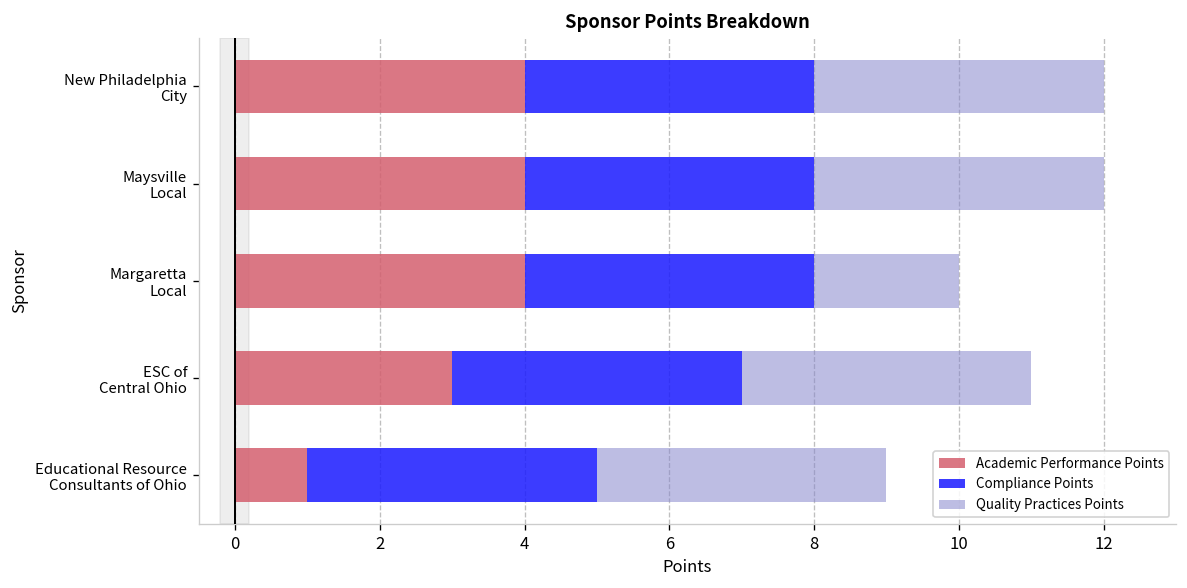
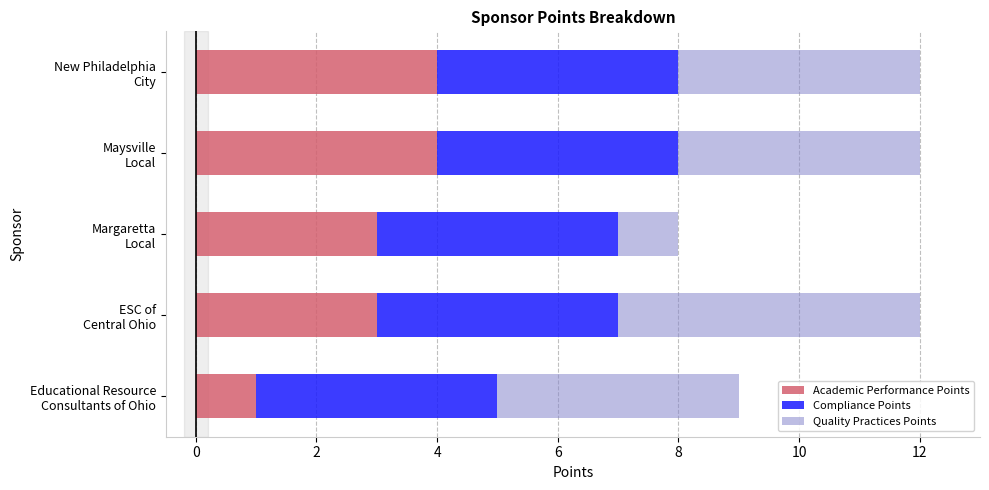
Academic Performance Points, Margaretta Local: 4 -> 3
Quality Practices Points, Margaretta Local: 2 -> 1
Quality Practices Points, ESC of Central Ohio: 4 -> 5
